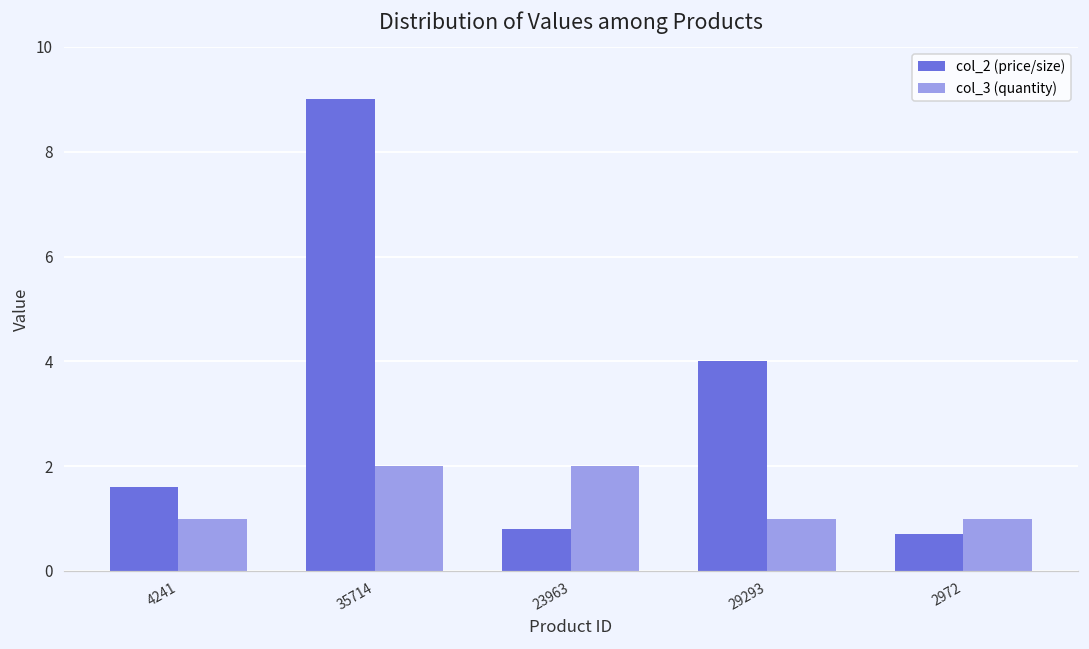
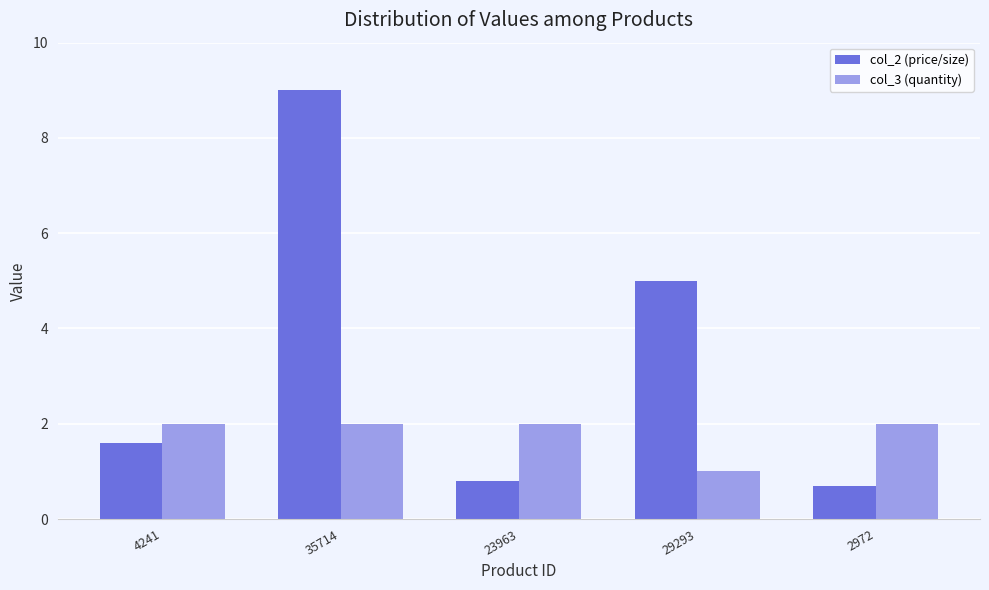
col_3 (quantity), 4241: 1 -> 2
col_2 (price/size), 29293: 4 -> 5
col_3 (quantity), 2972: 1 -> 2
